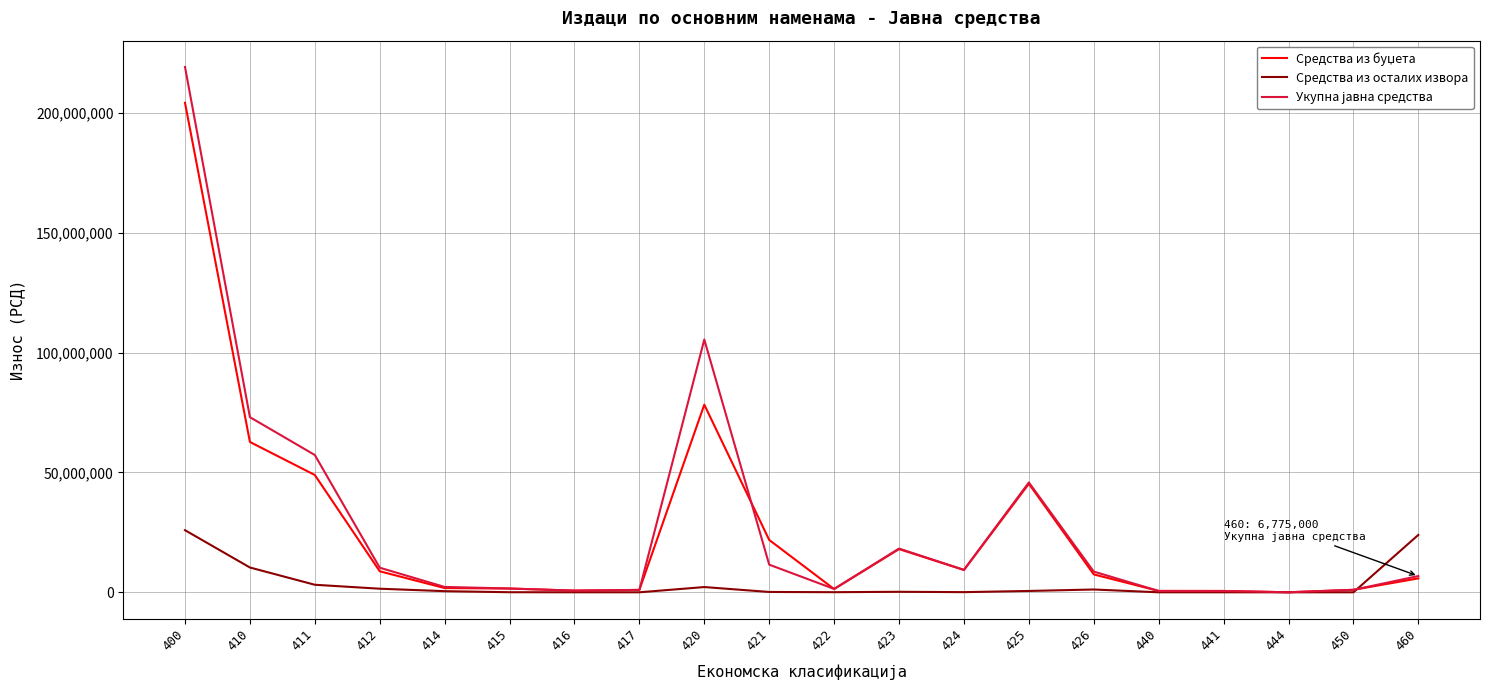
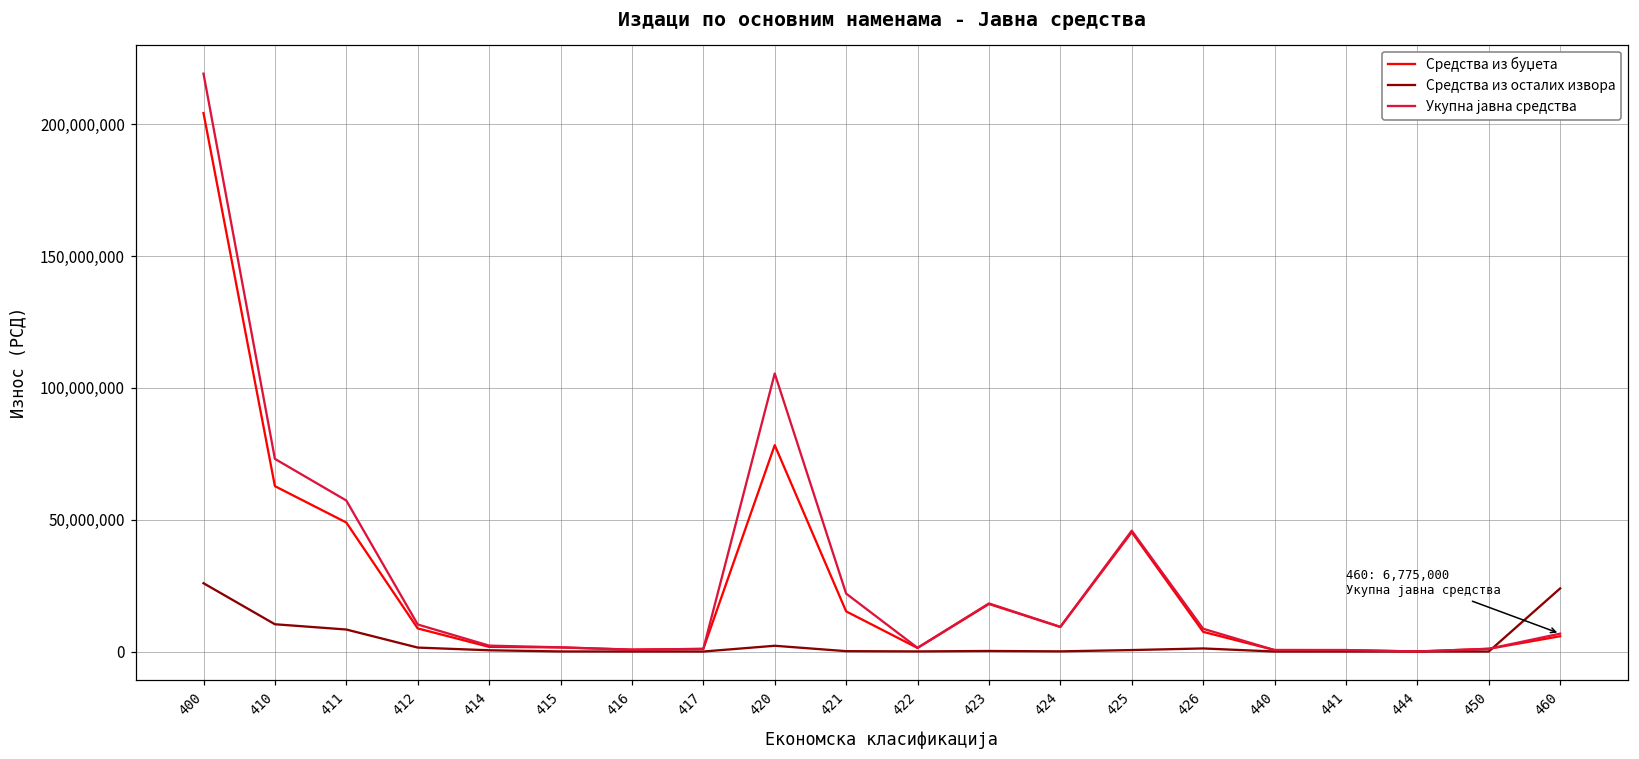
Средства из осталих извора, 411: 3,000,000 -> 8,000,000
Средства из буџета, 421: 22,000,000 -> 15,000,000
Укупна јавна средства, 421: 12,000,000 -> 22,000,000
